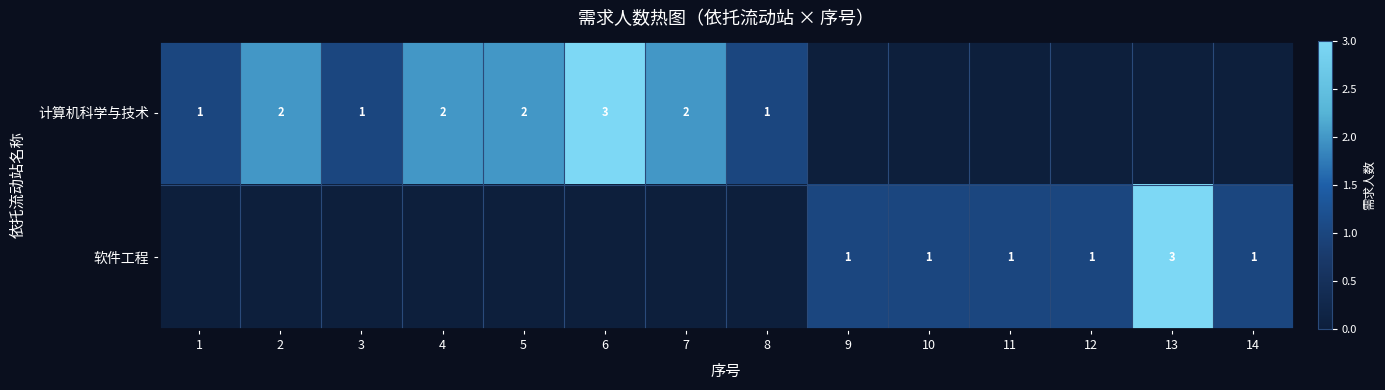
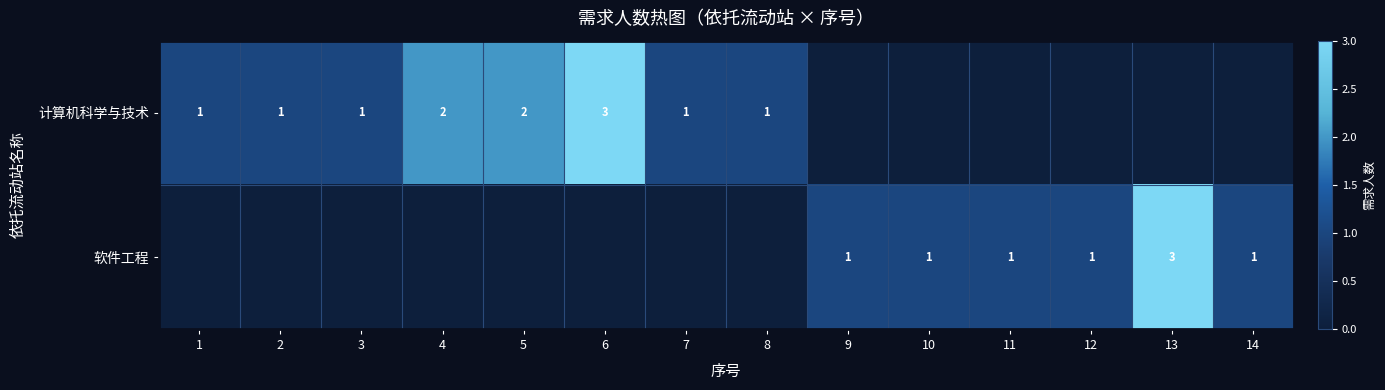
计算机科学与技术, 2: 2 -> 1
计算机科学与技术, 7: 2 -> 1
